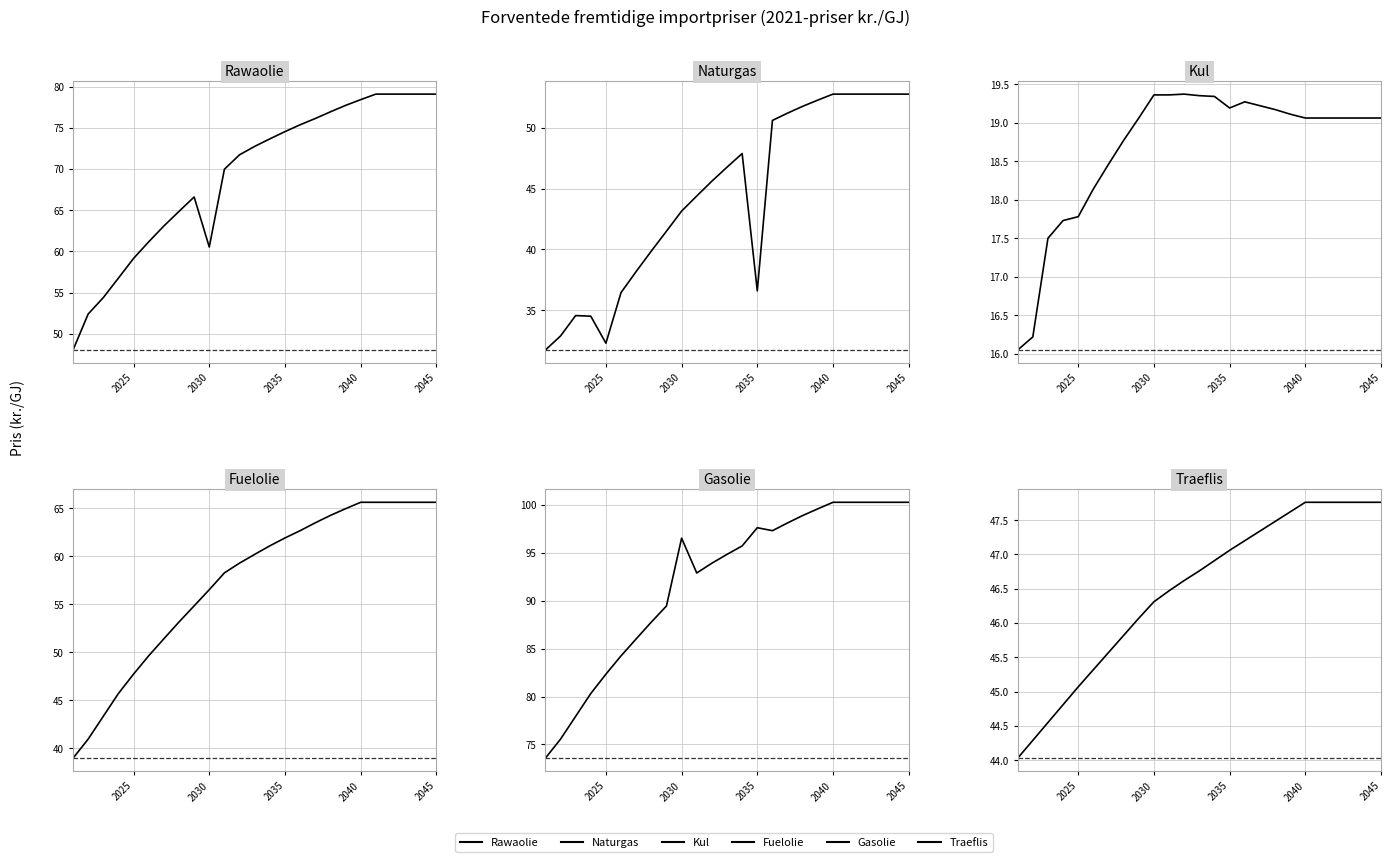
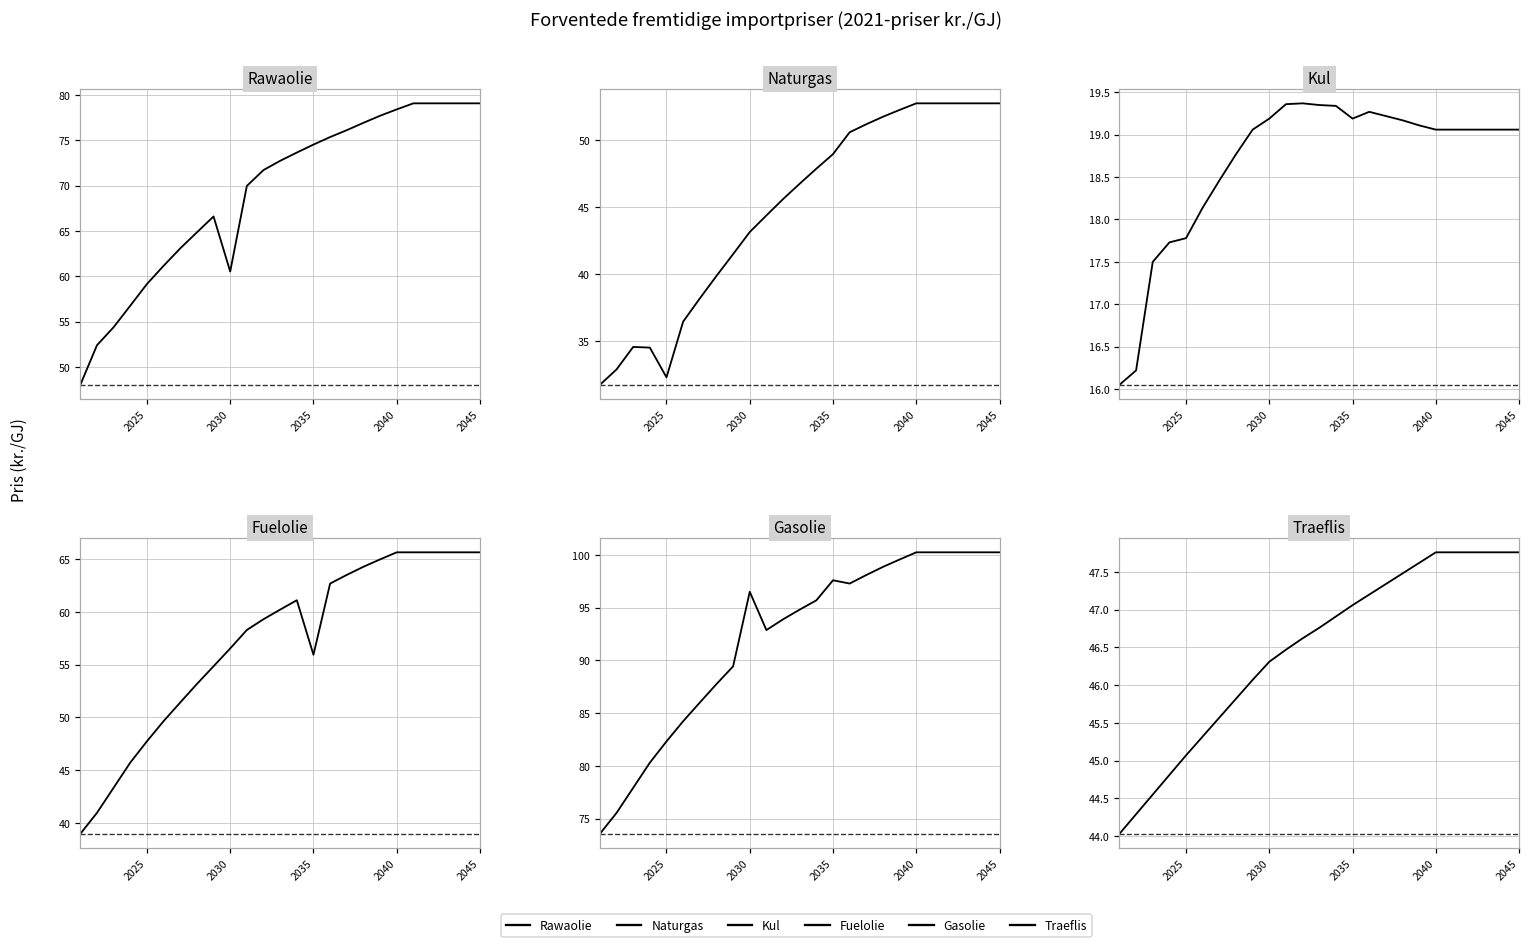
Naturgas, 2035: 36.6 -> 49.0
Kul, 2030: 19.4 -> 19.2
Fuelolie, 2035: 62 -> 56
